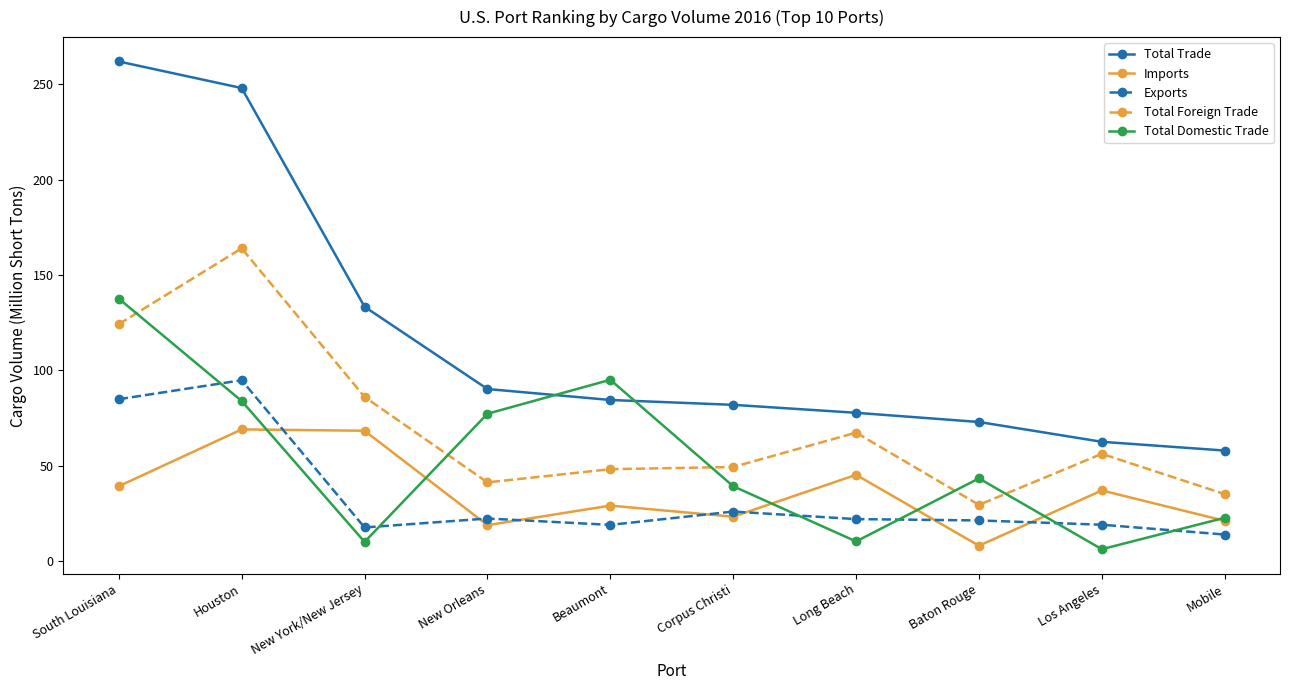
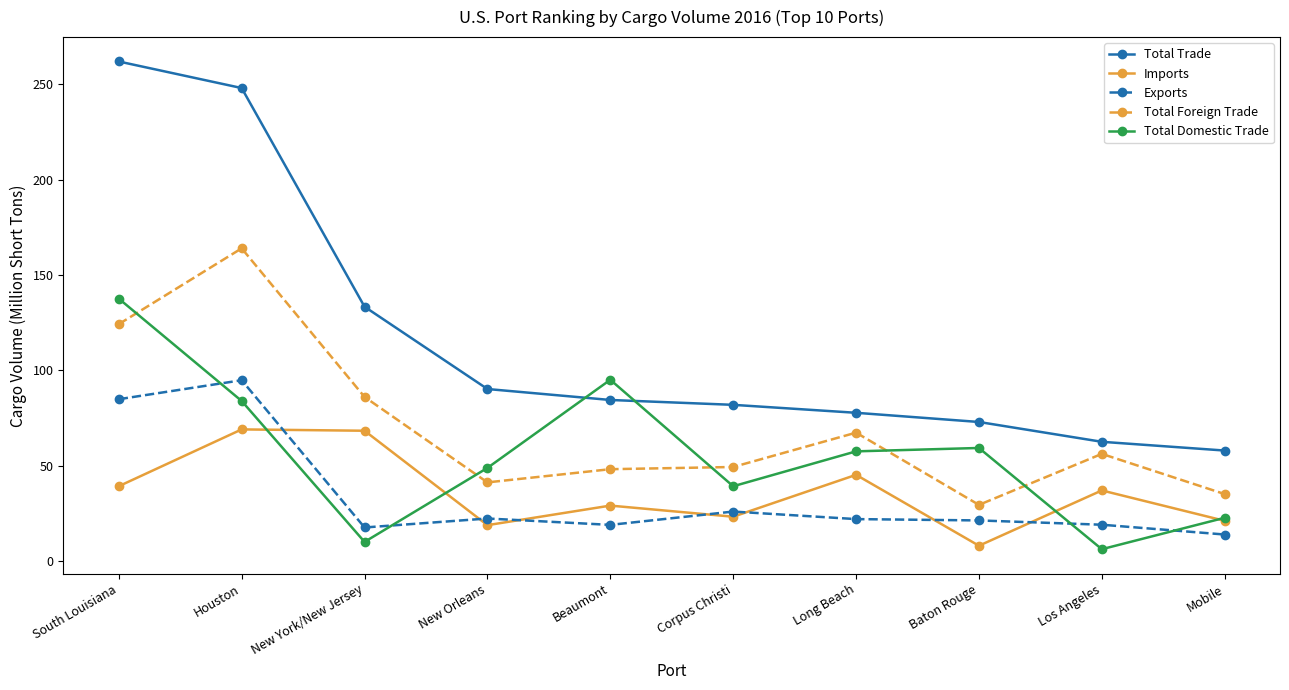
Total Domestic Trade, New Orleans: 77 -> 49
Total Domestic Trade, Long Beach: 10 -> 58
Total Domestic Trade, Baton Rouge: 43 -> 59
